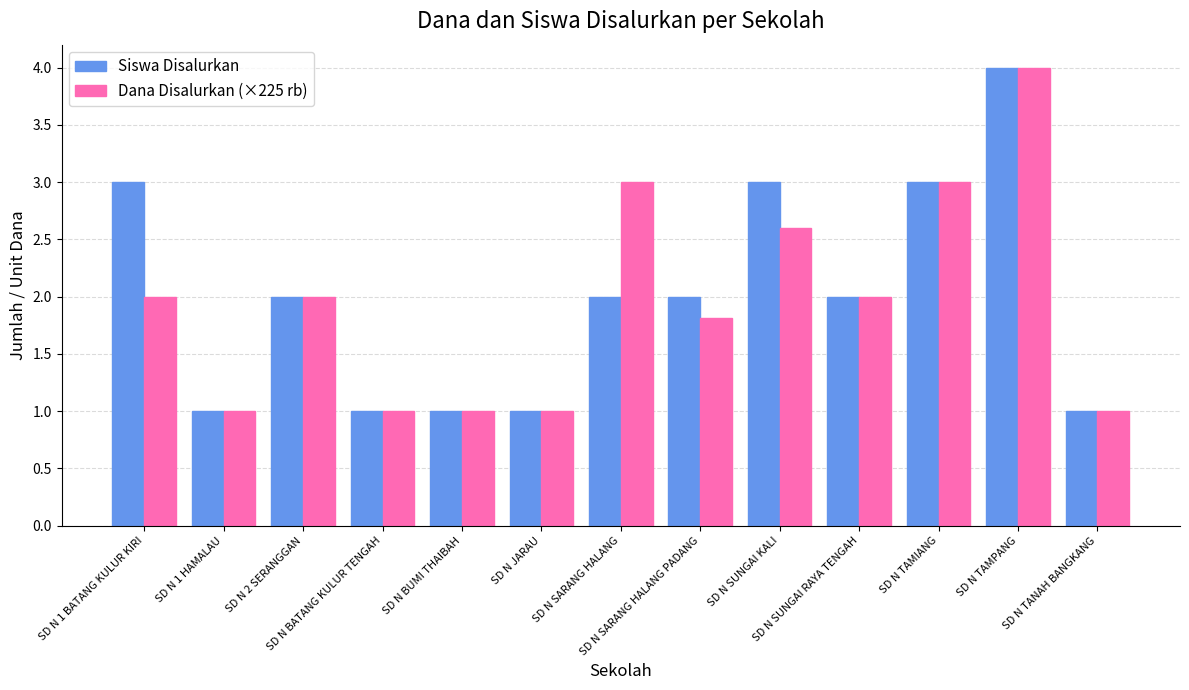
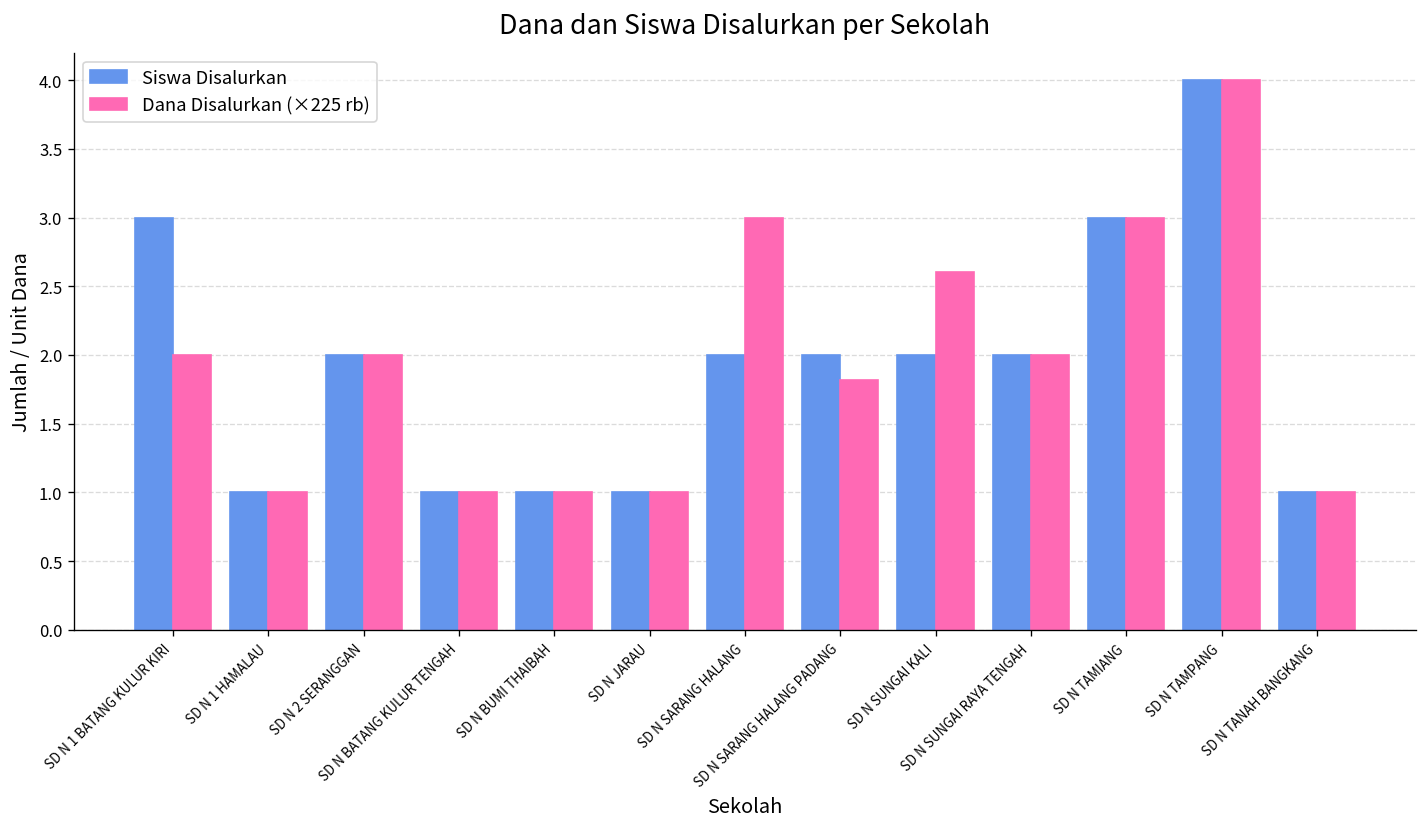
Siswa Disalurkan, SD N SUNGAI KALI: 3 -> 2
